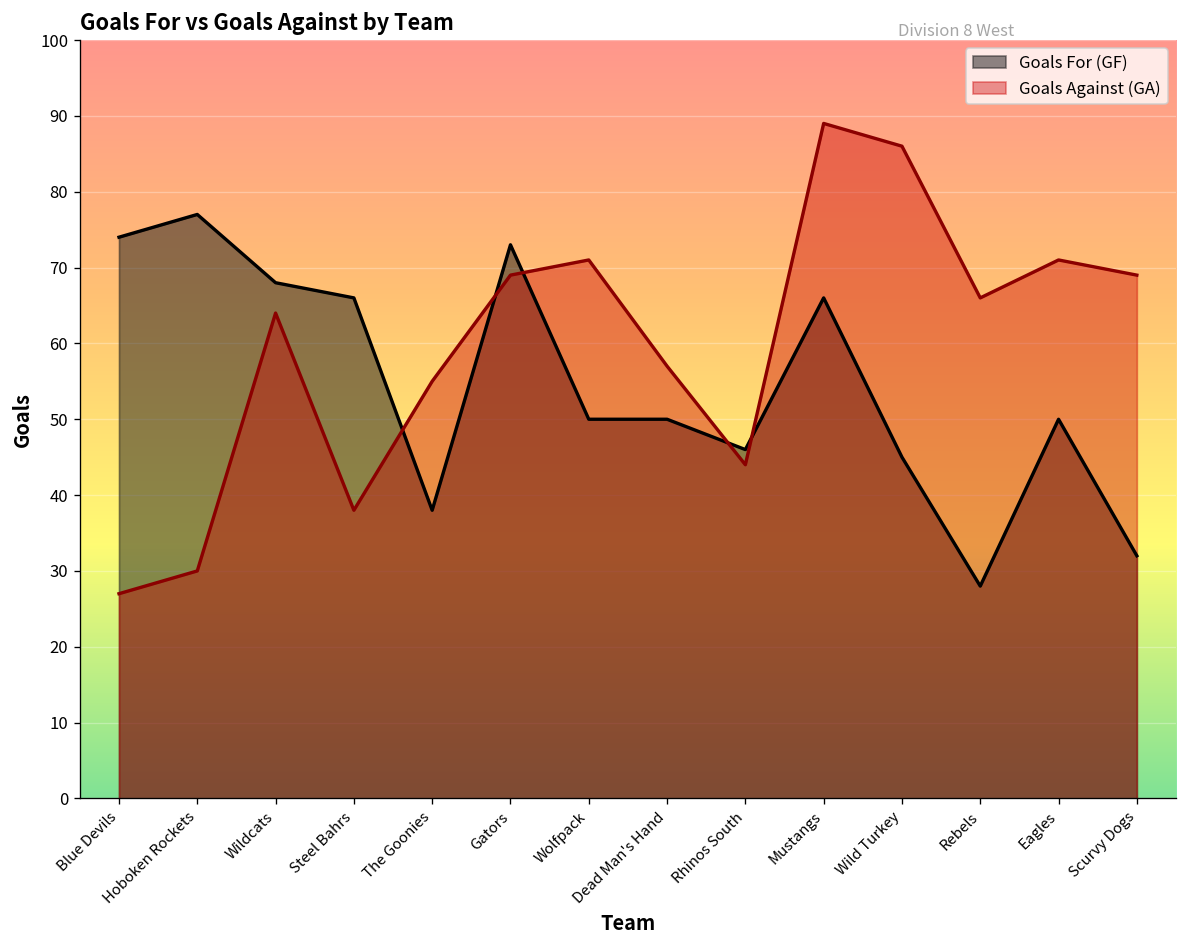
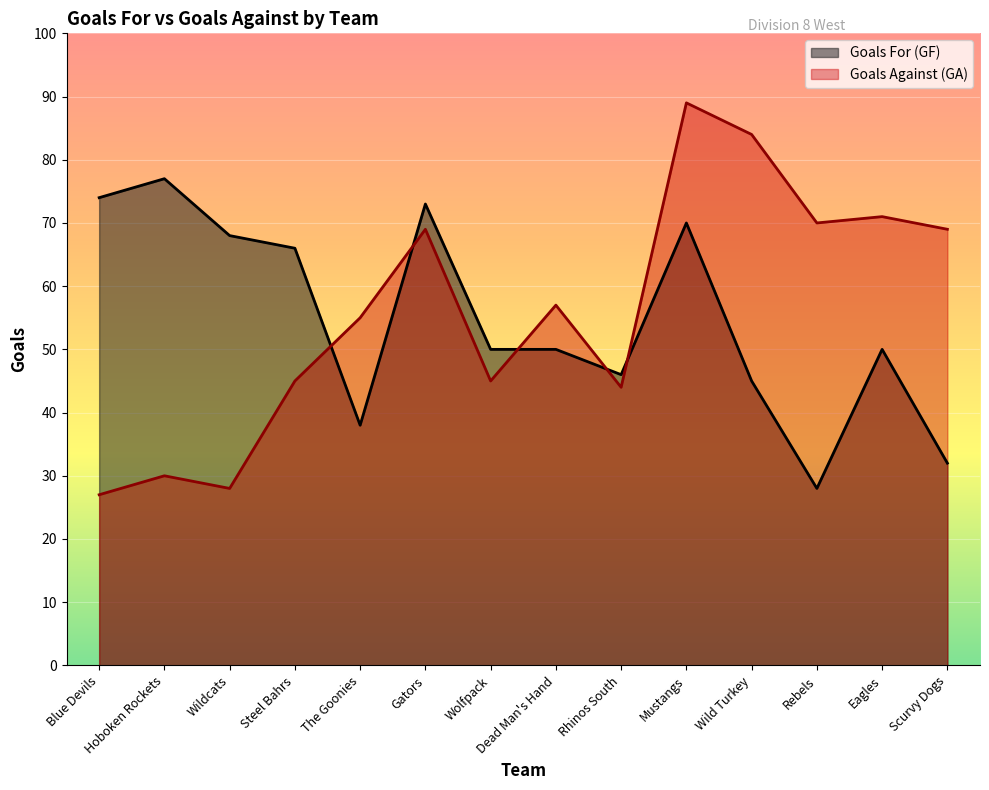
Goals Against (GA), Wildcats: 64 -> 28
Goals Against (GA), Steel Bahrs: 38 -> 45
Goals Against (GA), Wolfpack: 71 -> 45
Goals For (GF), Mustangs: 66 -> 70
Goals Against (GA), Wild Turkey: 86 -> 84
Goals Against (GA), Rebels: 66 -> 70
